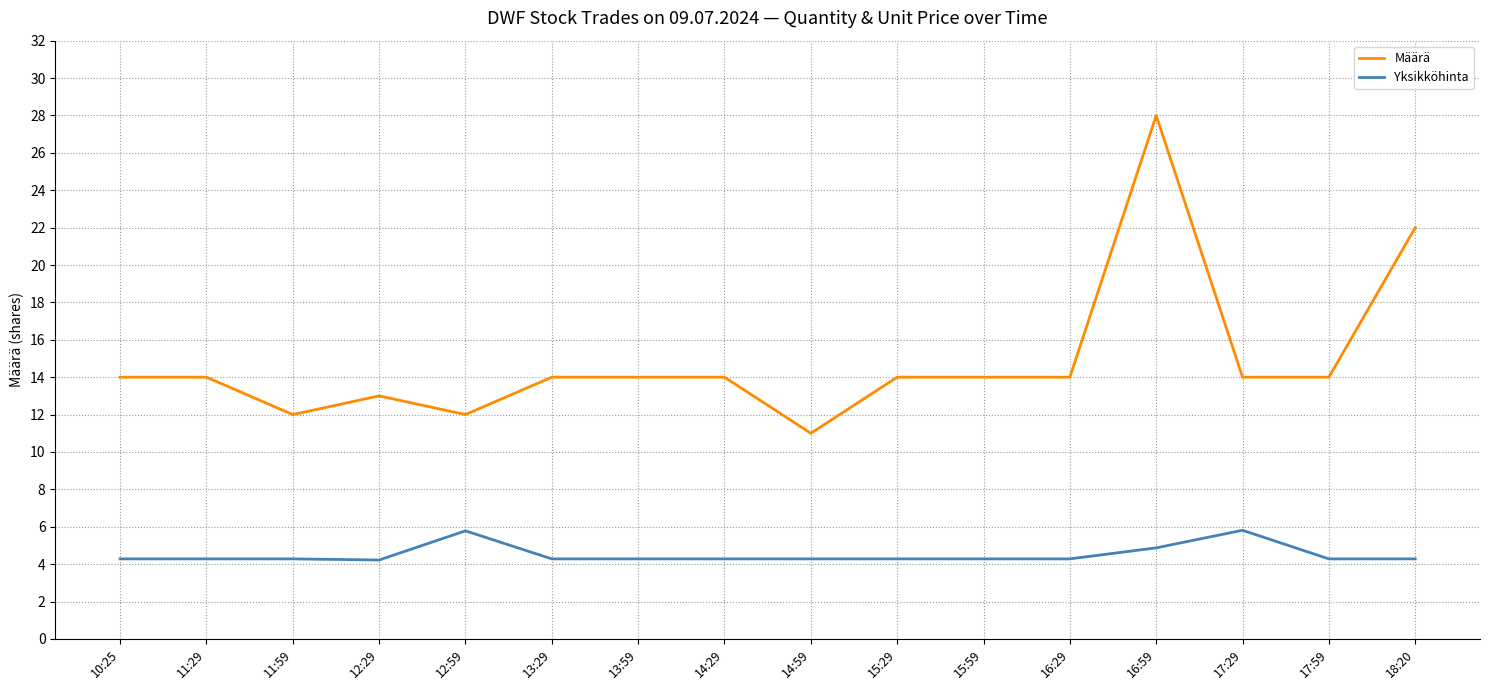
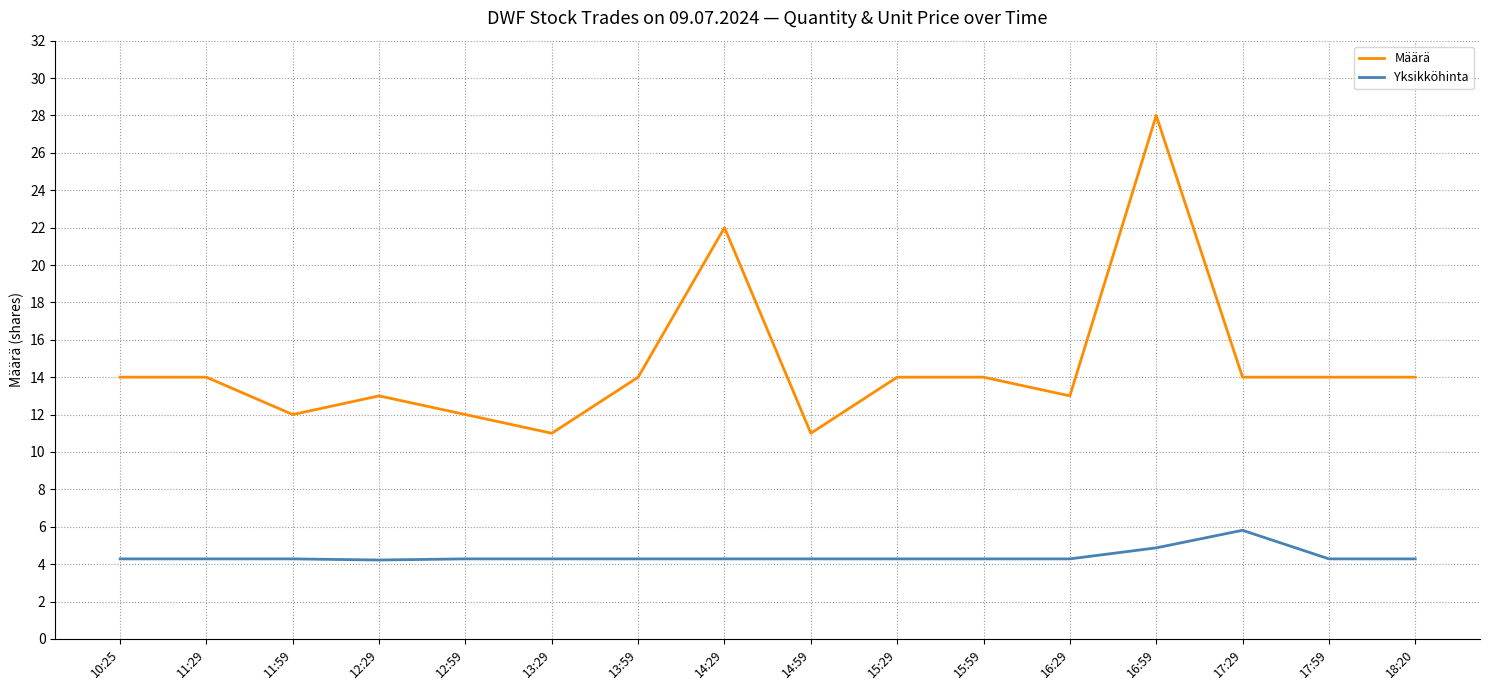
Yksikköhinta, 12:59: 5.8 -> 4.3
Määrä, 13:29: 14 -> 11
Määrä, 14:29: 14 -> 22
Määrä, 16:29: 14 -> 13
Määrä, 18:20: 22 -> 14
